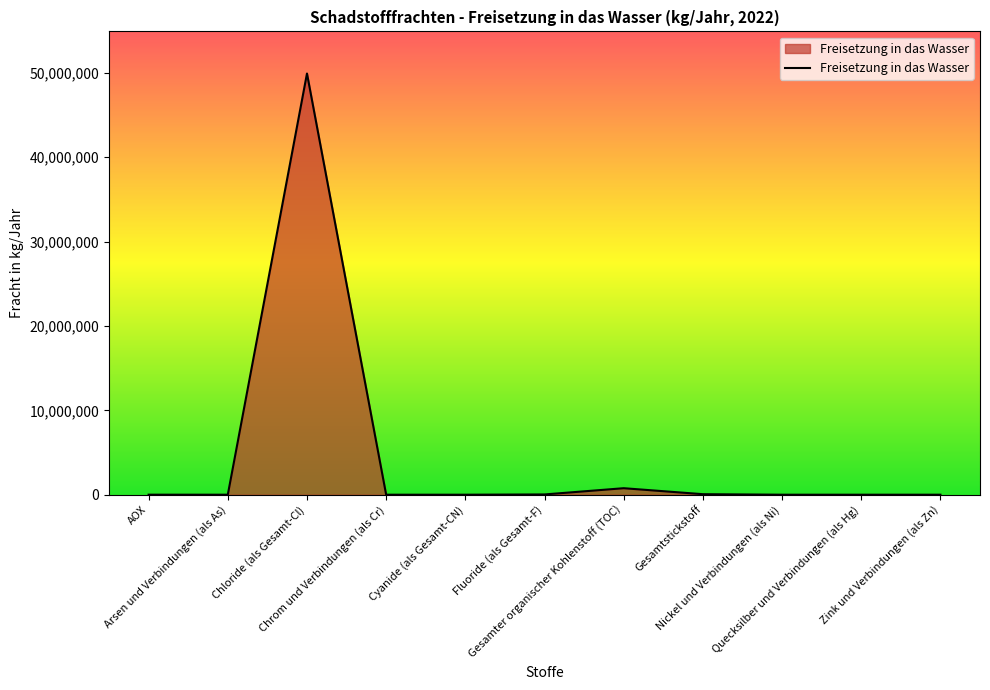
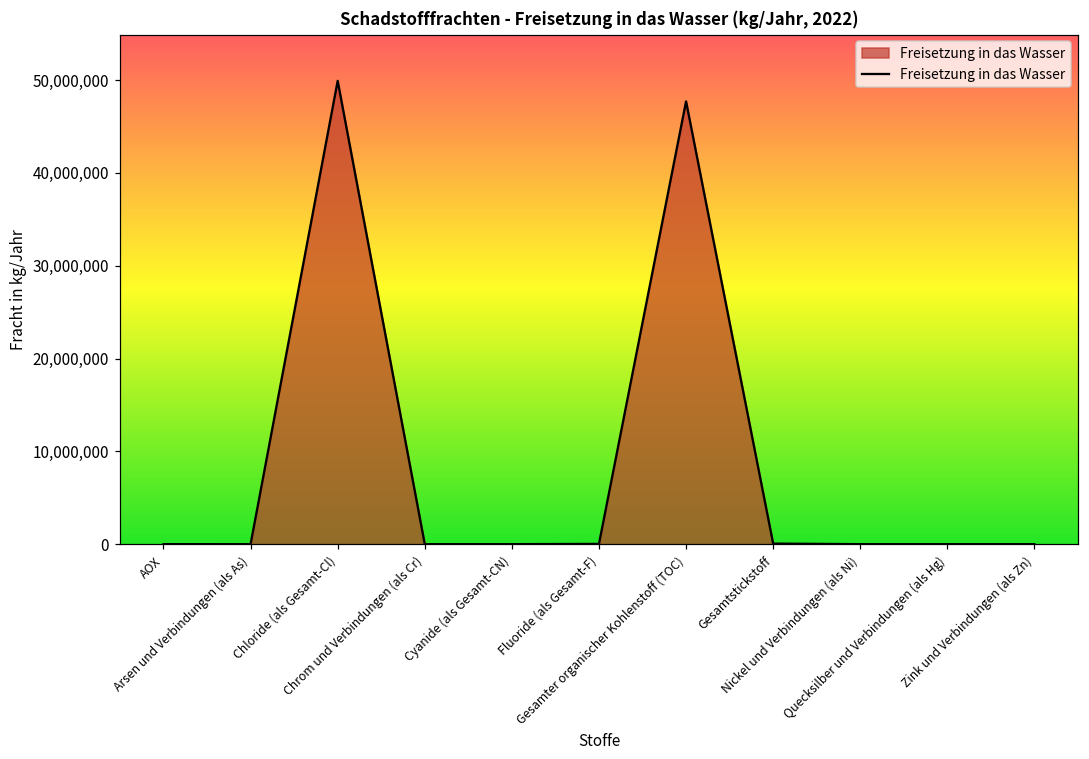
Gesamter organischer Kohlenstoff (TOC): 1,000,000 -> 48,000,000
